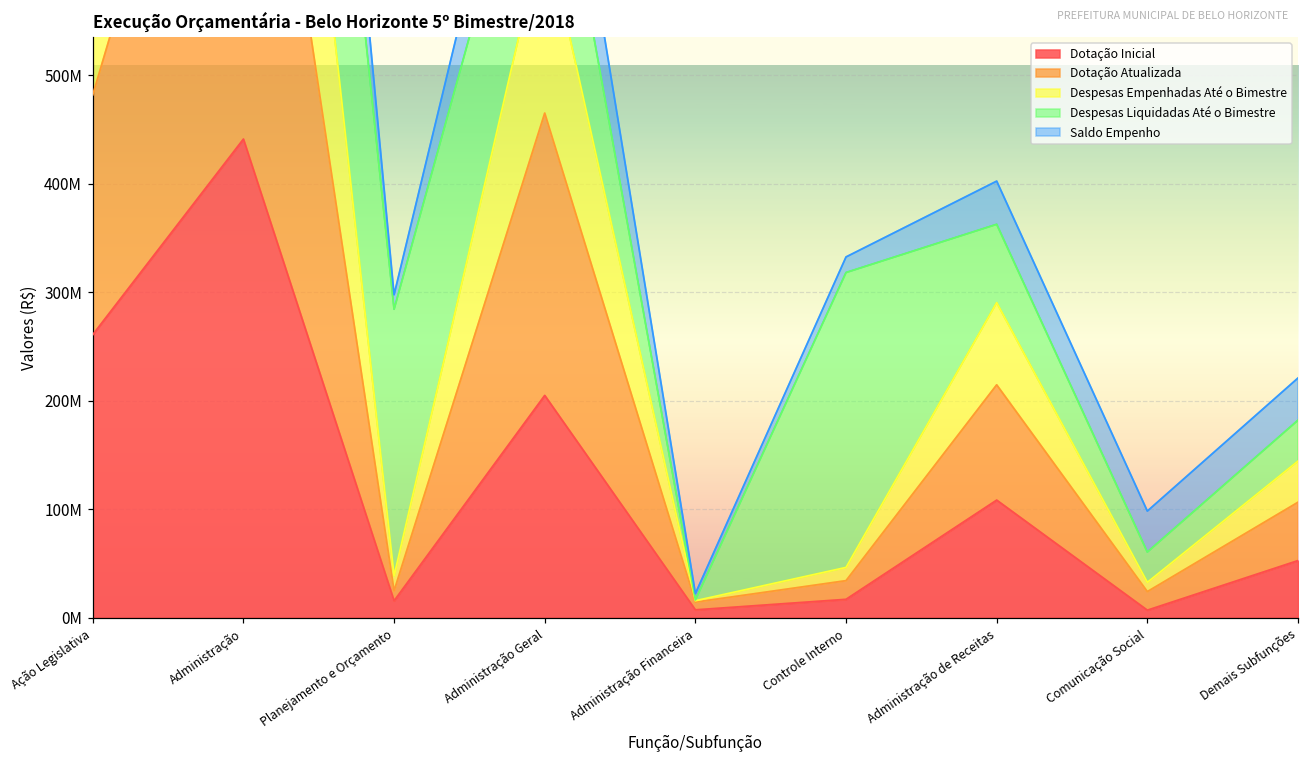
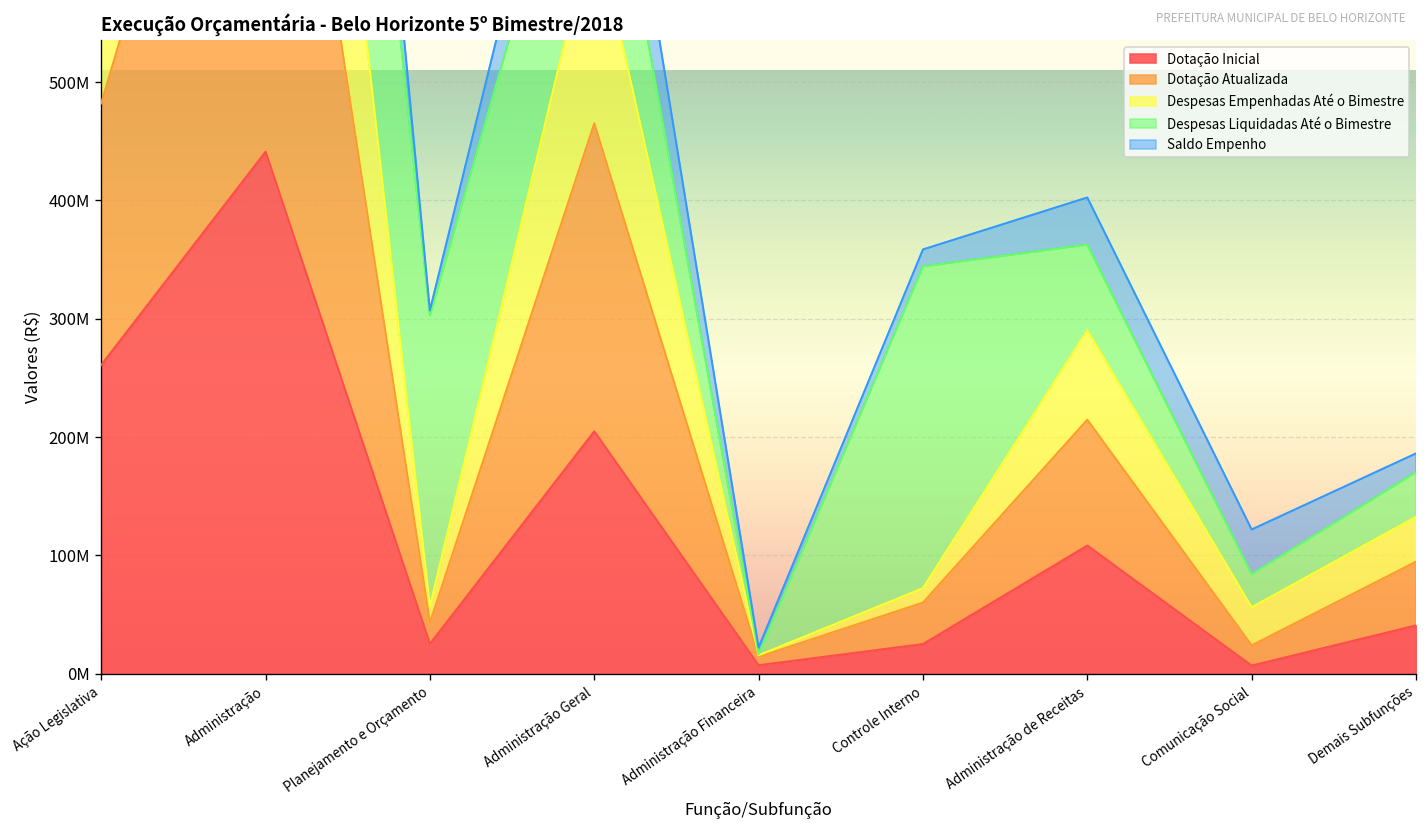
Dotação Inicial, Planejamento e Orçamento: 20000000 -> 30000000
Dotação Atualizada, Planejamento e Orçamento: 10000000 -> 20000000
Saldo Empenho, Planejamento e Orçamento: 10000000 -> 0
Dotação Inicial, Controle Interno: 20000000 -> 30000000
Dotação Atualizada, Controle Interno: 20000000 -> 40000000
Despesas Empenhadas Até o Bimestre, Comunicação Social: 10000000 -> 30000000
Dotação Inicial, Demais Subfunções: 50000000 -> 40000000
Saldo Empenho, Demais Subfunções: 40000000 -> 20000000
